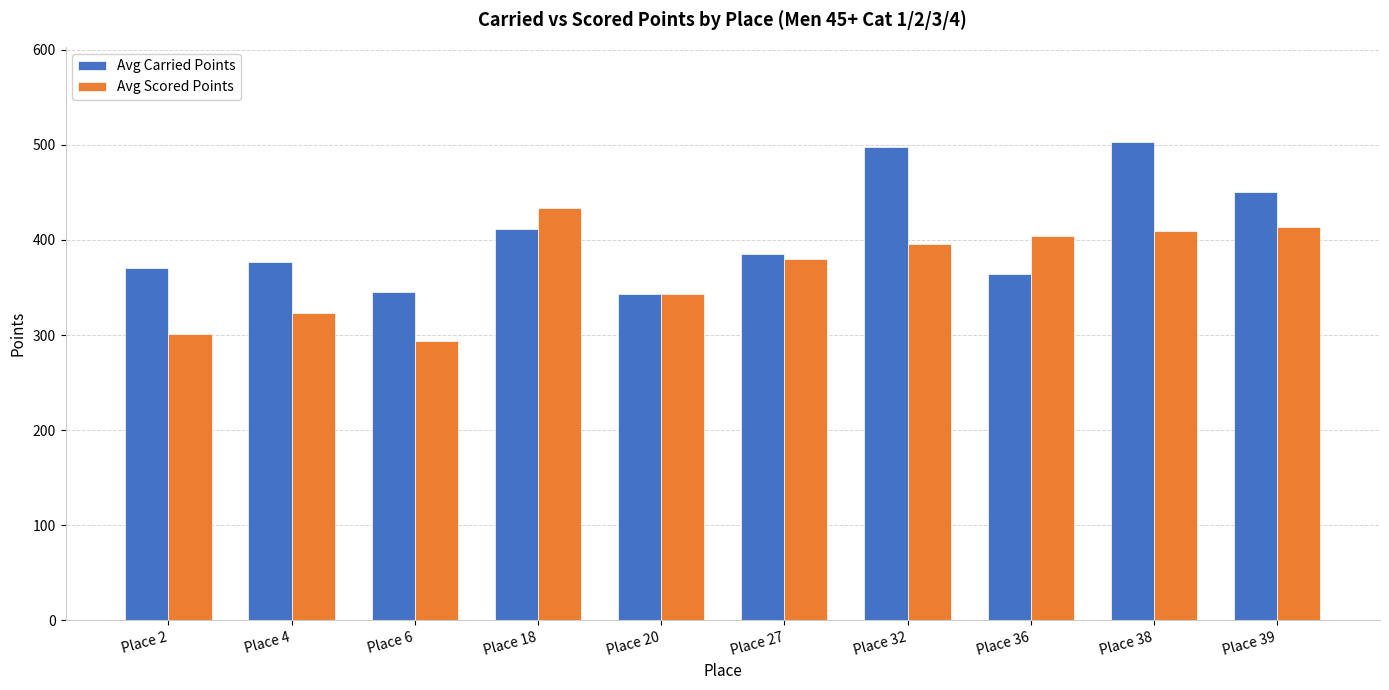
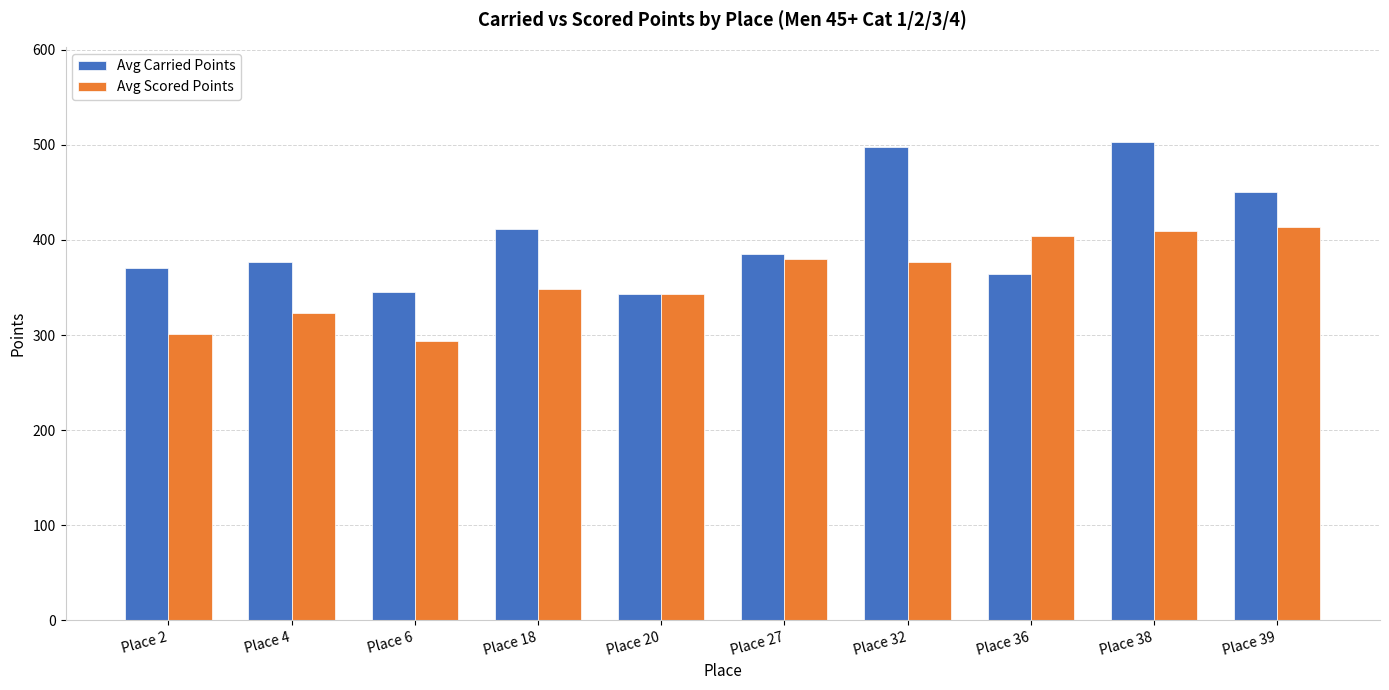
Avg Scored Points, Place 18: 430 -> 350
Avg Scored Points, Place 32: 400 -> 380
